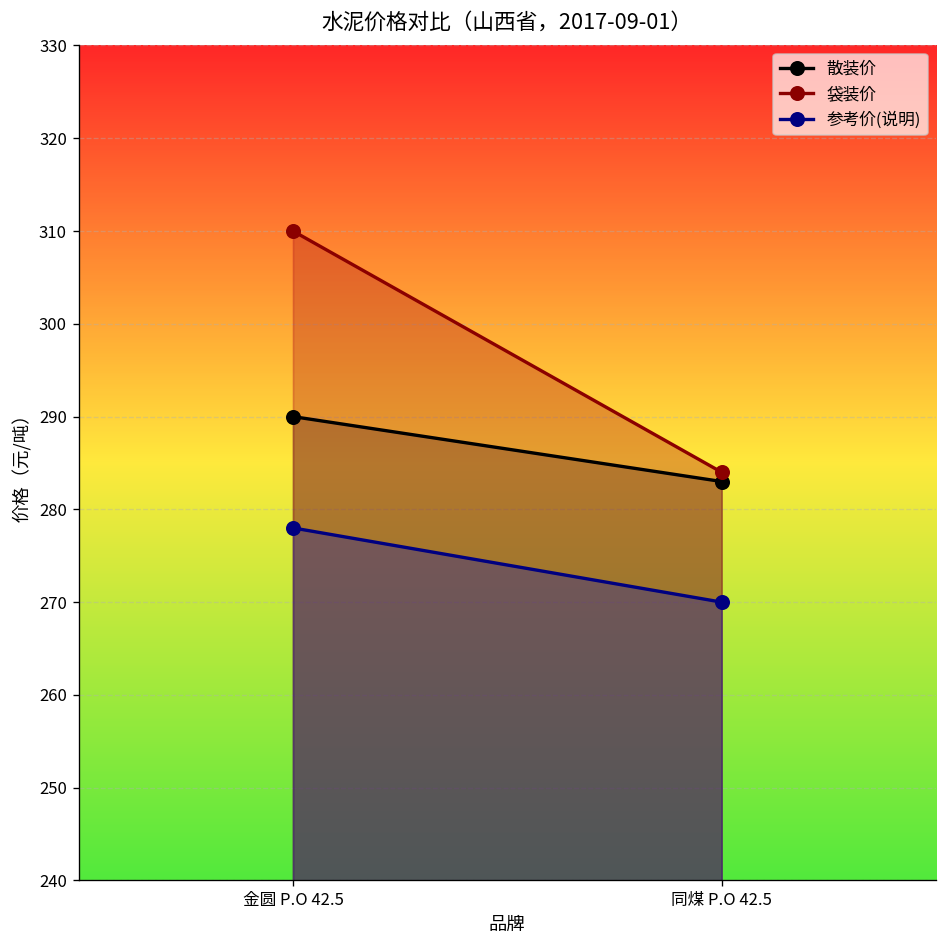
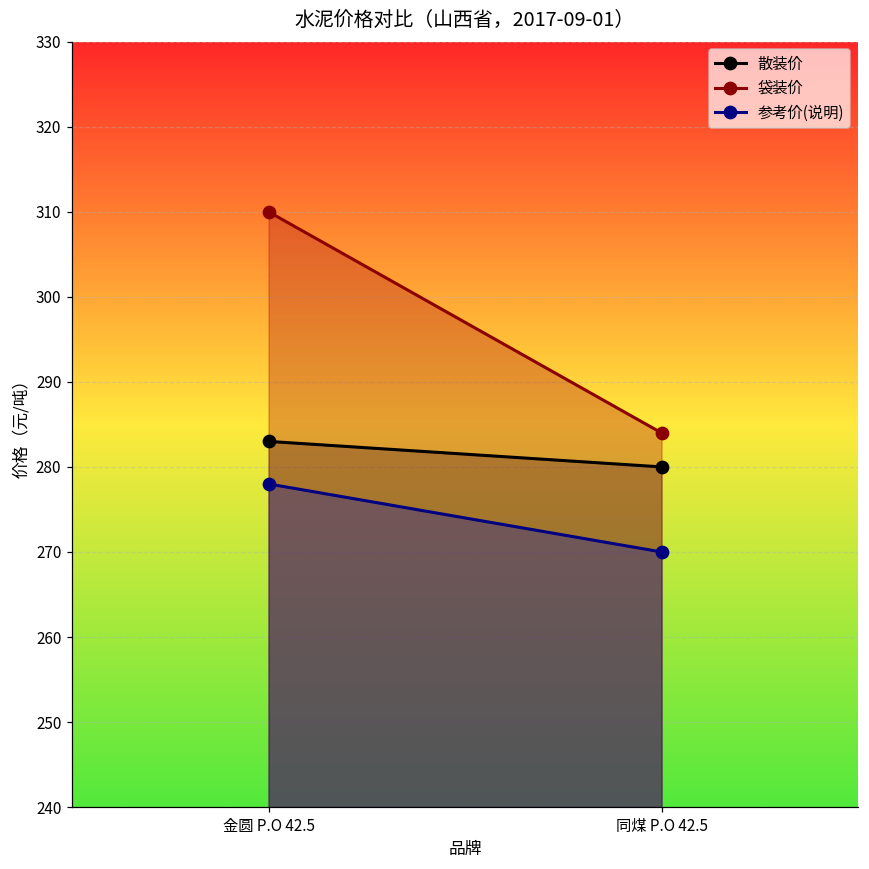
散装价, 金圆 P.O 42.5: 290 -> 283
散装价, 同煤 P.O 42.5: 283 -> 280
